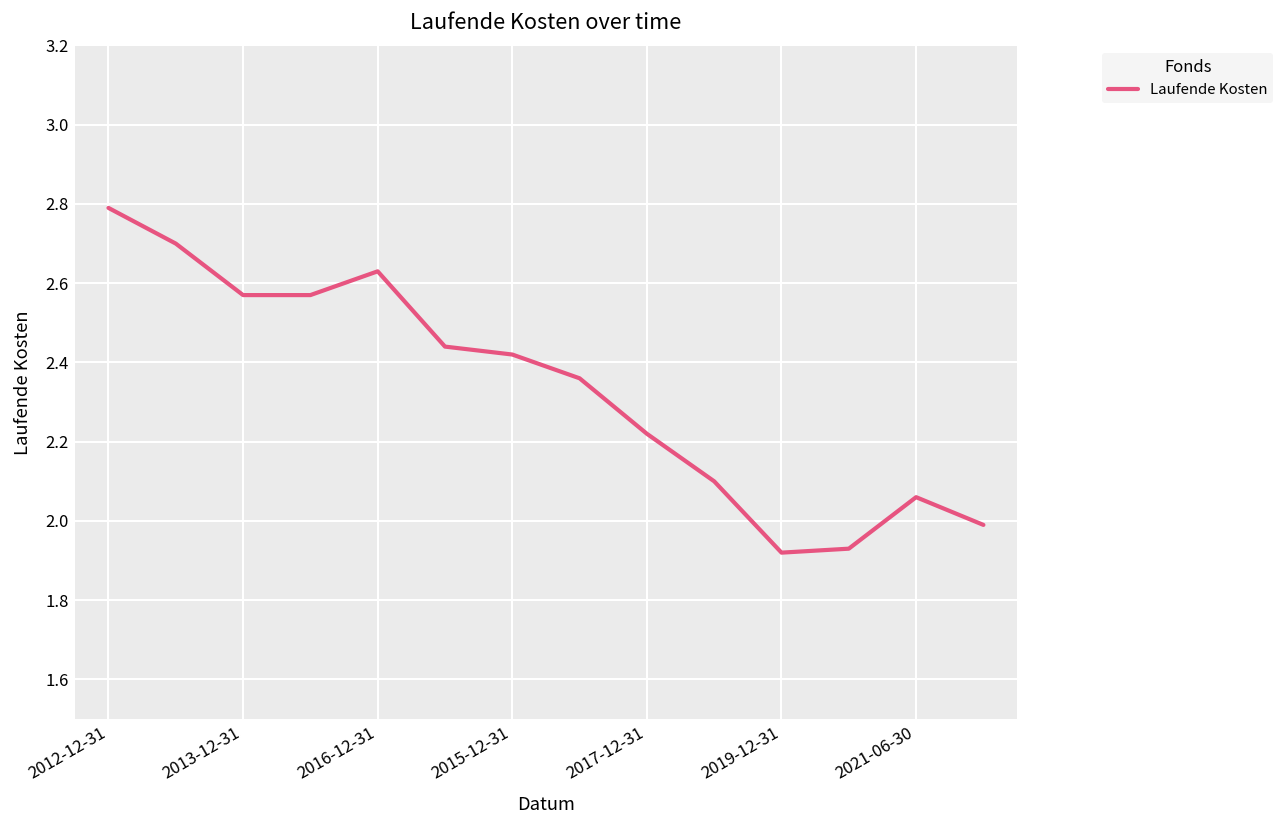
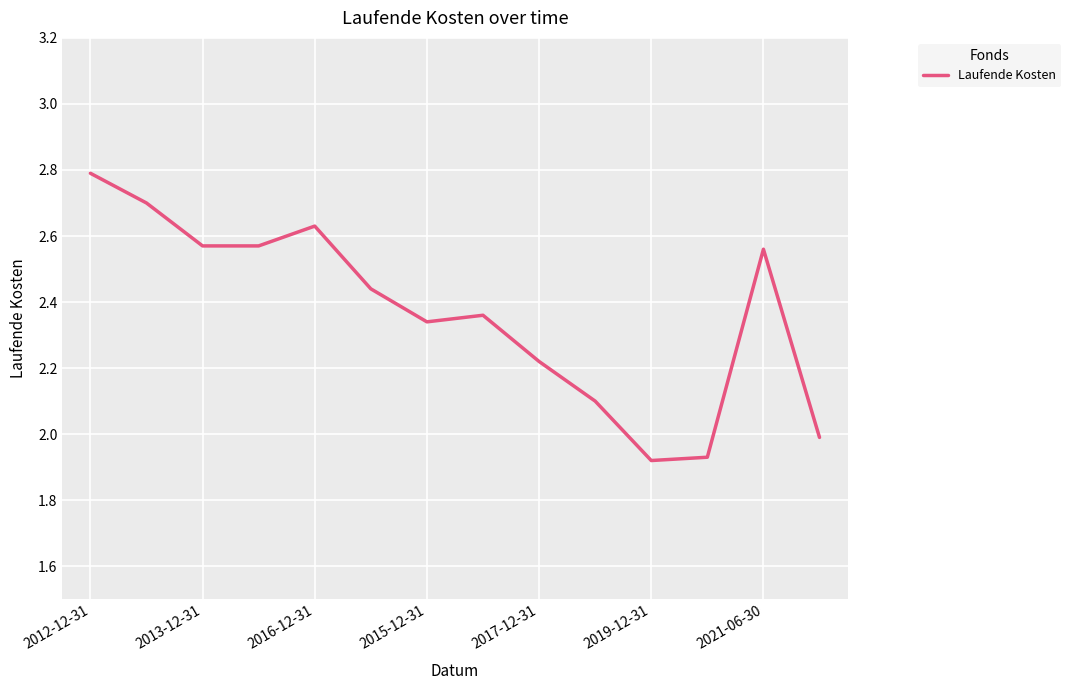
2015-12-31: 2.42 -> 2.34
2021-06-30: 2.06 -> 2.56
